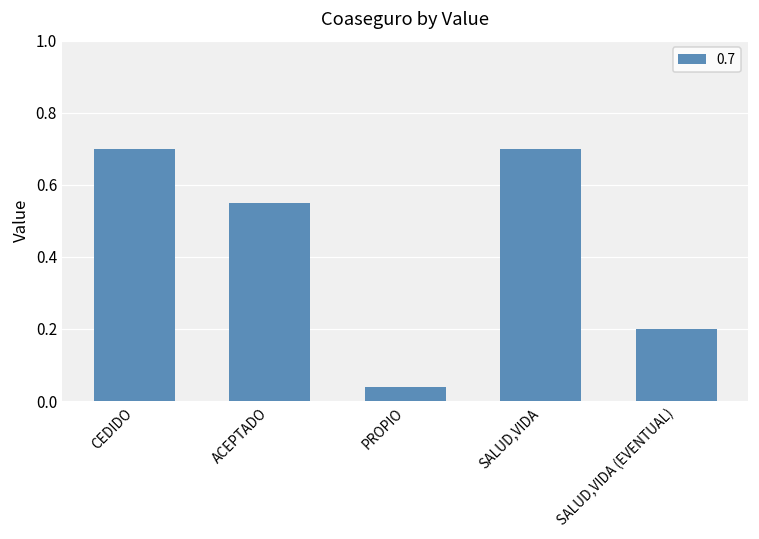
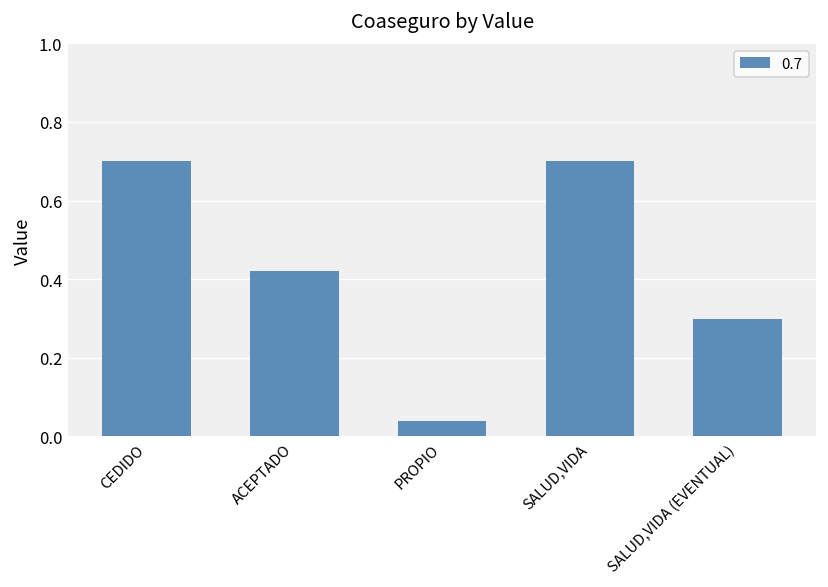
ACEPTADO: 0.55 -> 0.42
SALUD,VIDA (EVENTUAL): 0.2 -> 0.3
